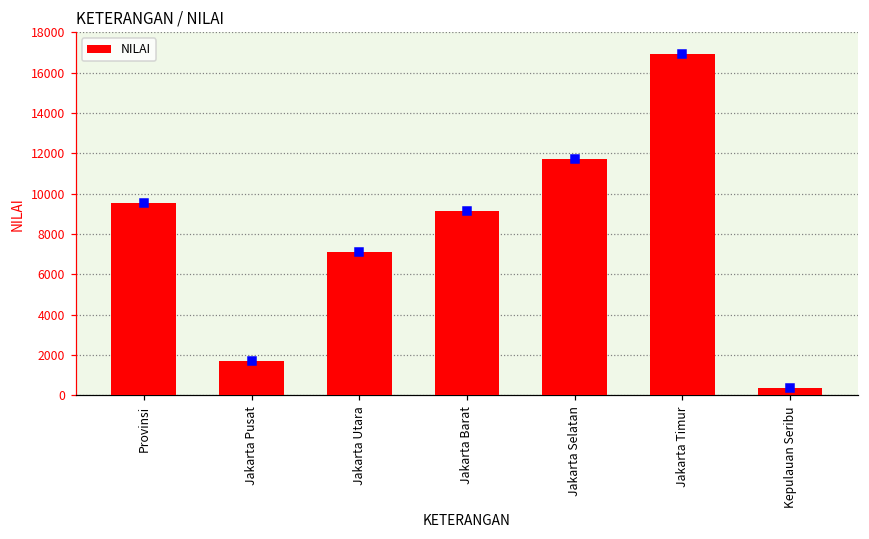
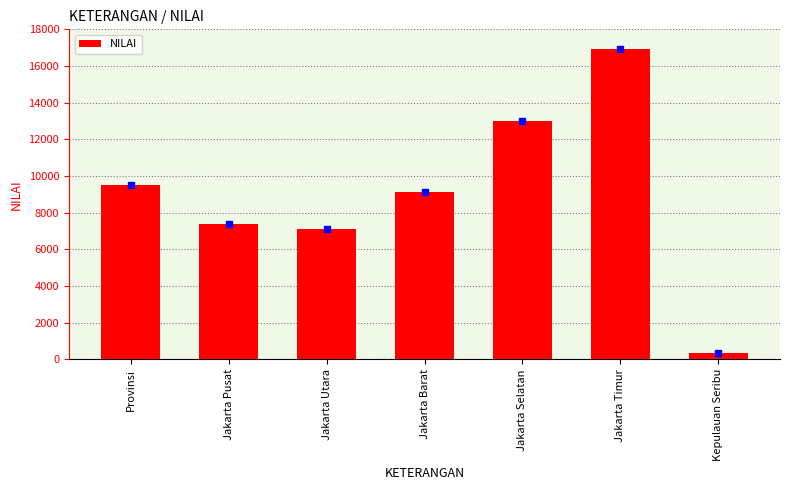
NILAI, Jakarta Pusat: 1700 -> 7400
NILAI, Jakarta Selatan: 11700 -> 13000
